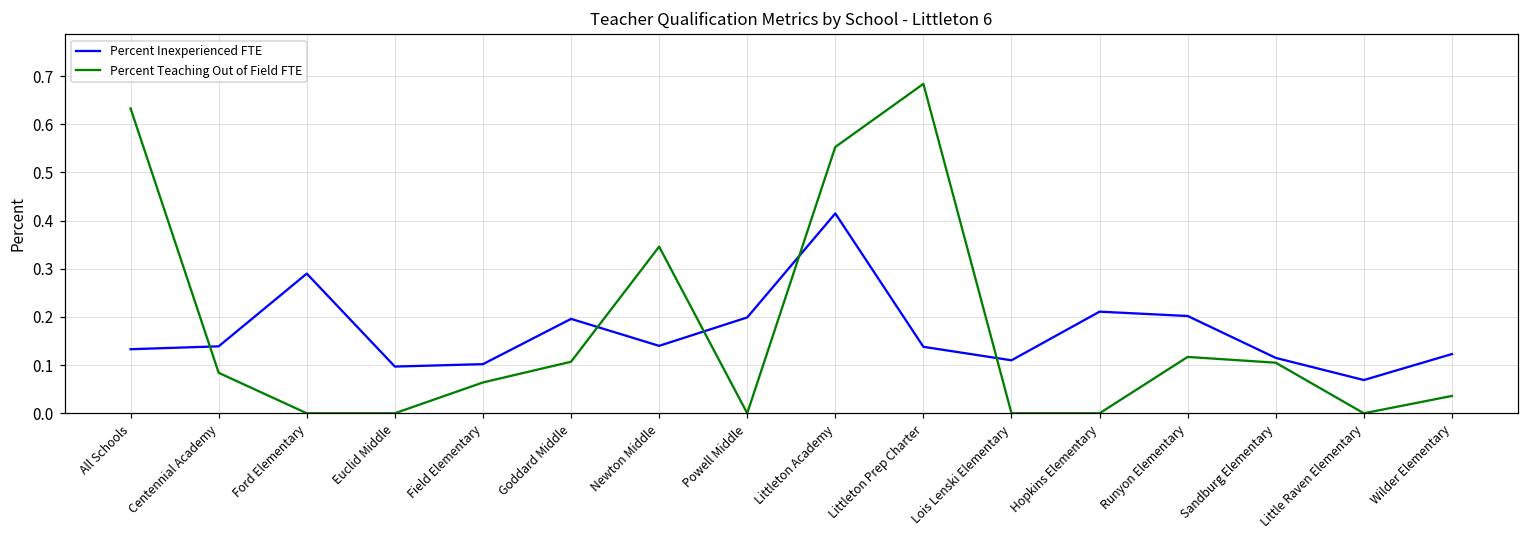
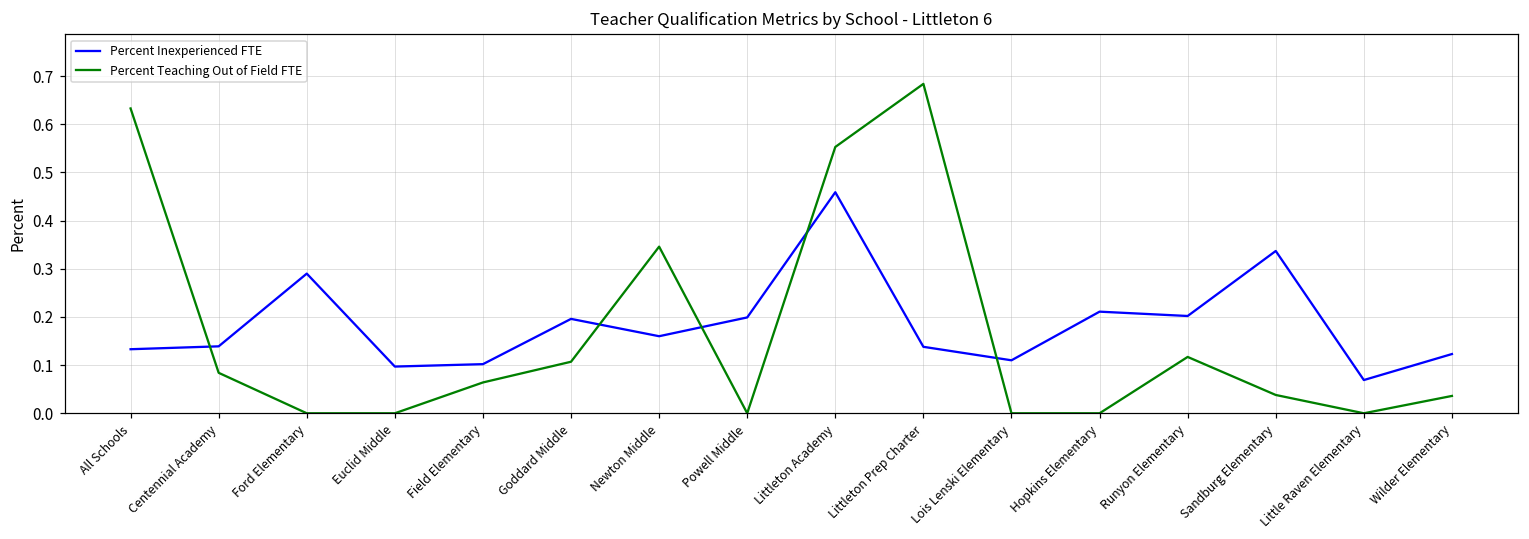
Percent Inexperienced FTE, Newton Middle: 0.14 -> 0.16
Percent Inexperienced FTE, Littleton Academy: 0.42 -> 0.46
Percent Inexperienced FTE, Sandburg Elementary: 0.12 -> 0.34
Percent Teaching Out of Field FTE, Sandburg Elementary: 0.11 -> 0.04
